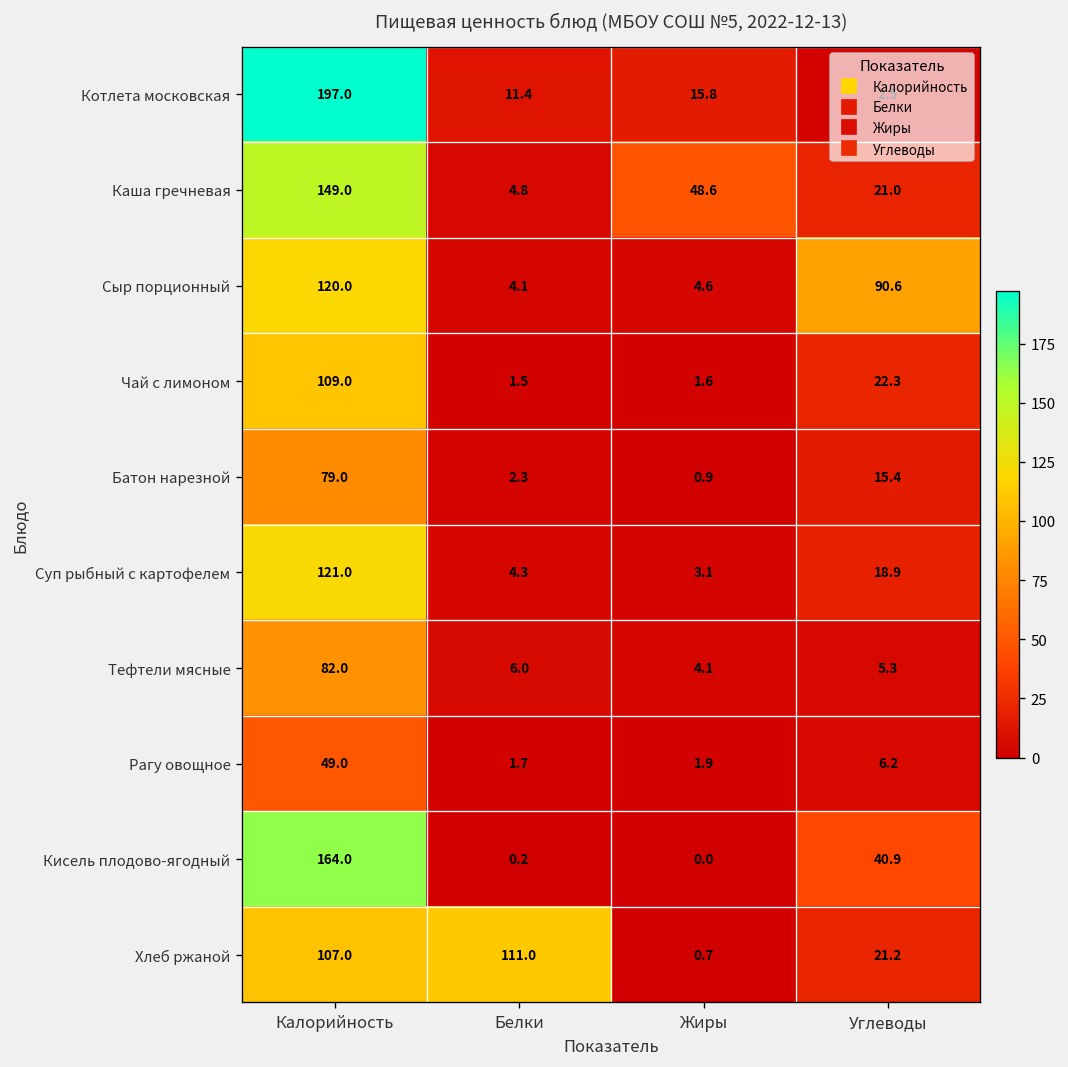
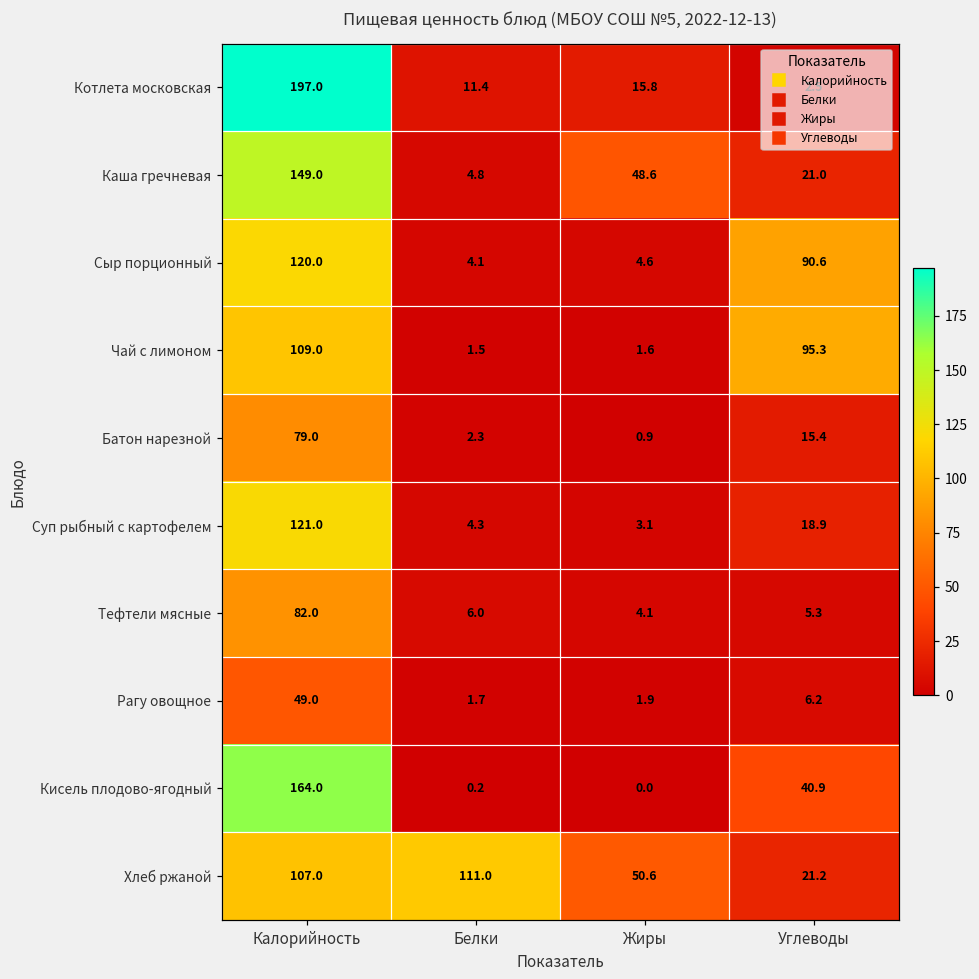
Чай с лимоном, Углеводы: 22.3 -> 95.3
Хлеб ржаной, Жиры: 0.7 -> 50.6
